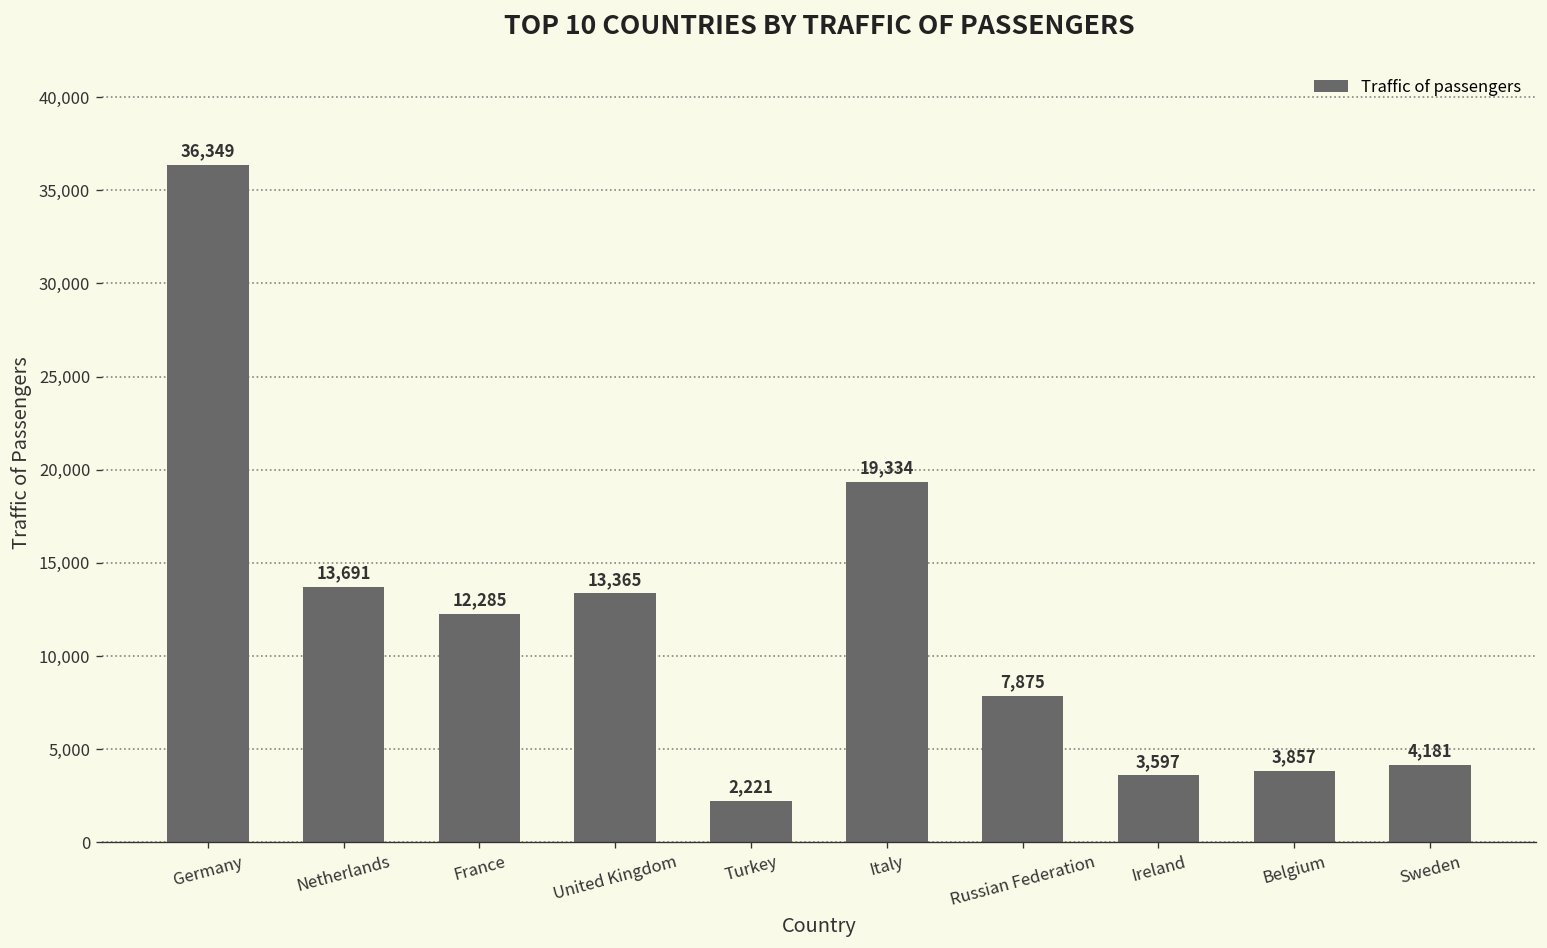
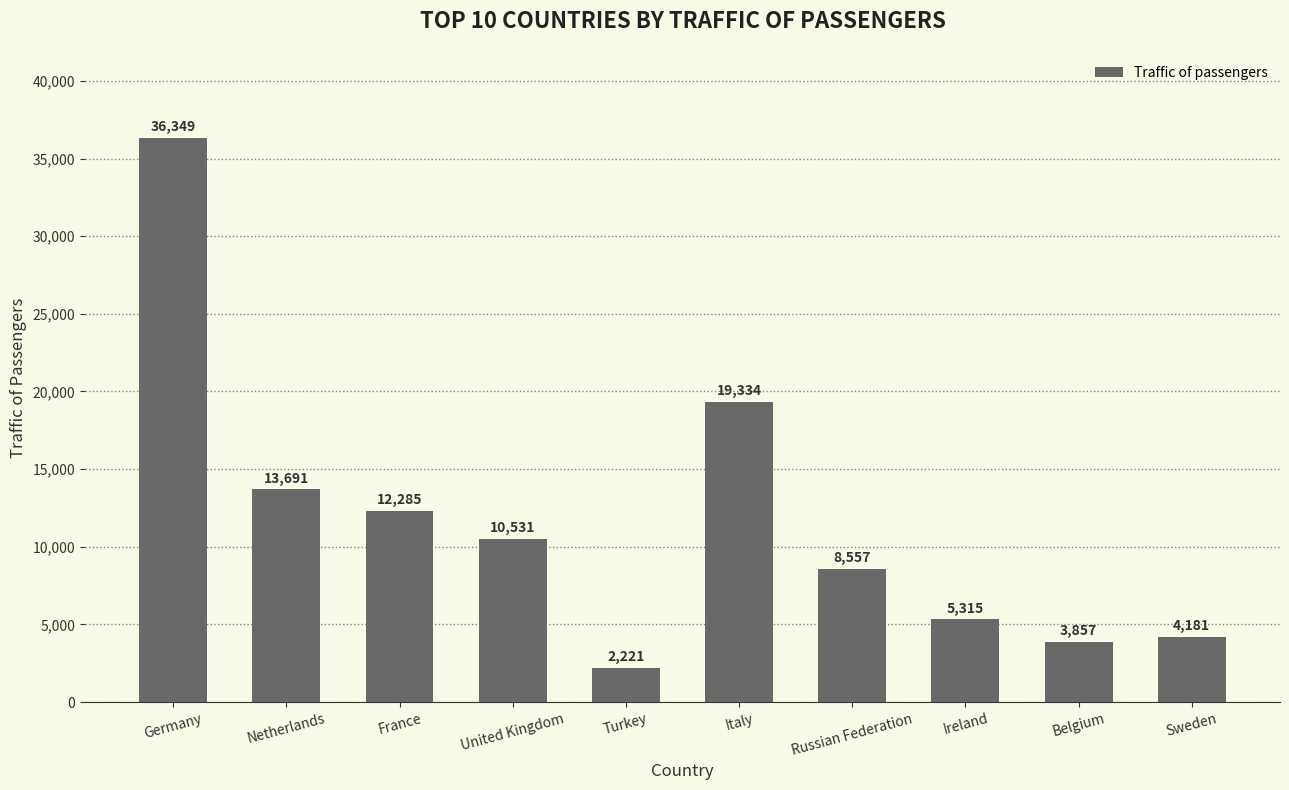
United Kingdom: 13,365 -> 10,531
Russian Federation: 7,875 -> 8,557
Ireland: 3,597 -> 5,315
